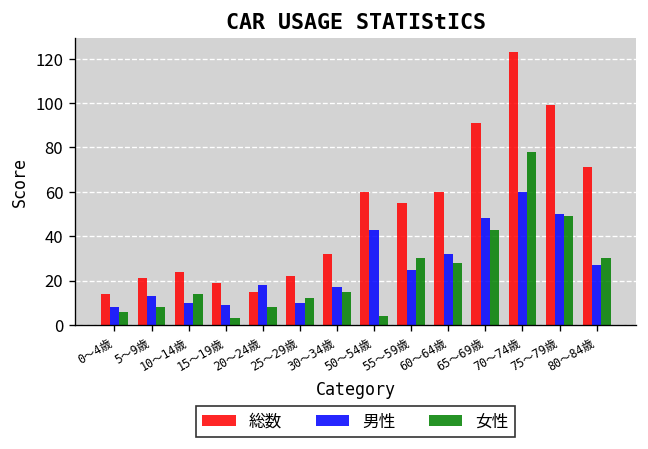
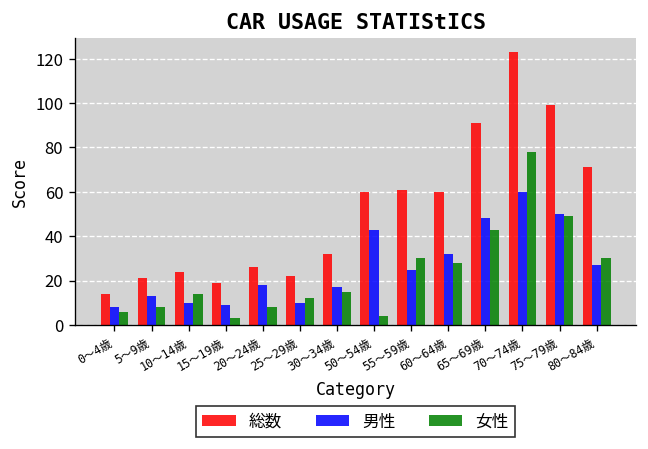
総数, 20～24歳: 15 -> 26
総数, 55～59歳: 55 -> 61
